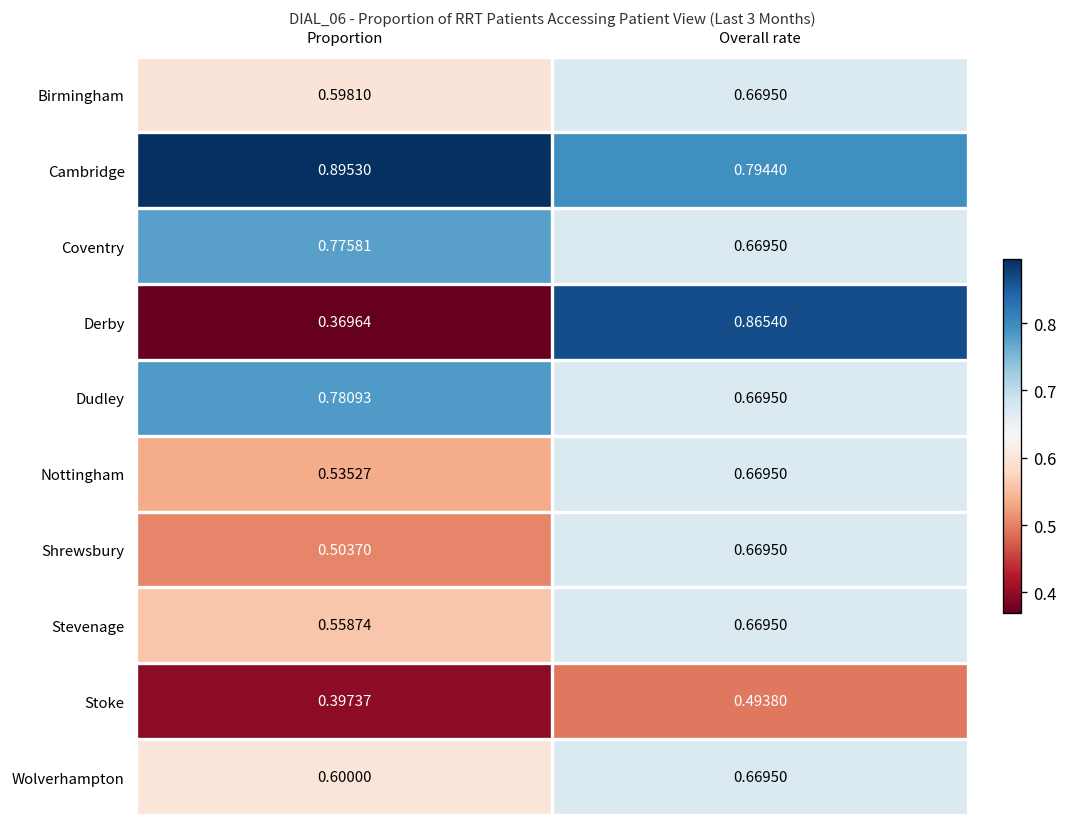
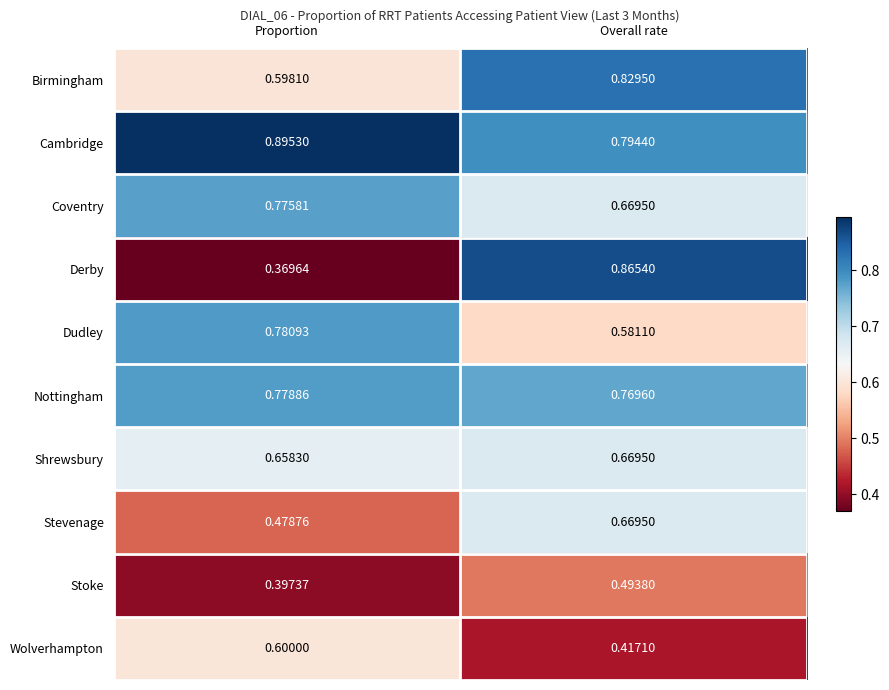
Birmingham, Overall rate: 0.66950 -> 0.82950
Dudley, Overall rate: 0.66950 -> 0.58110
Nottingham, Proportion: 0.53527 -> 0.77886
Nottingham, Overall rate: 0.66950 -> 0.76960
Shrewsbury, Proportion: 0.50370 -> 0.65830
Stevenage, Proportion: 0.55874 -> 0.47876
Wolverhampton, Overall rate: 0.66950 -> 0.41710
